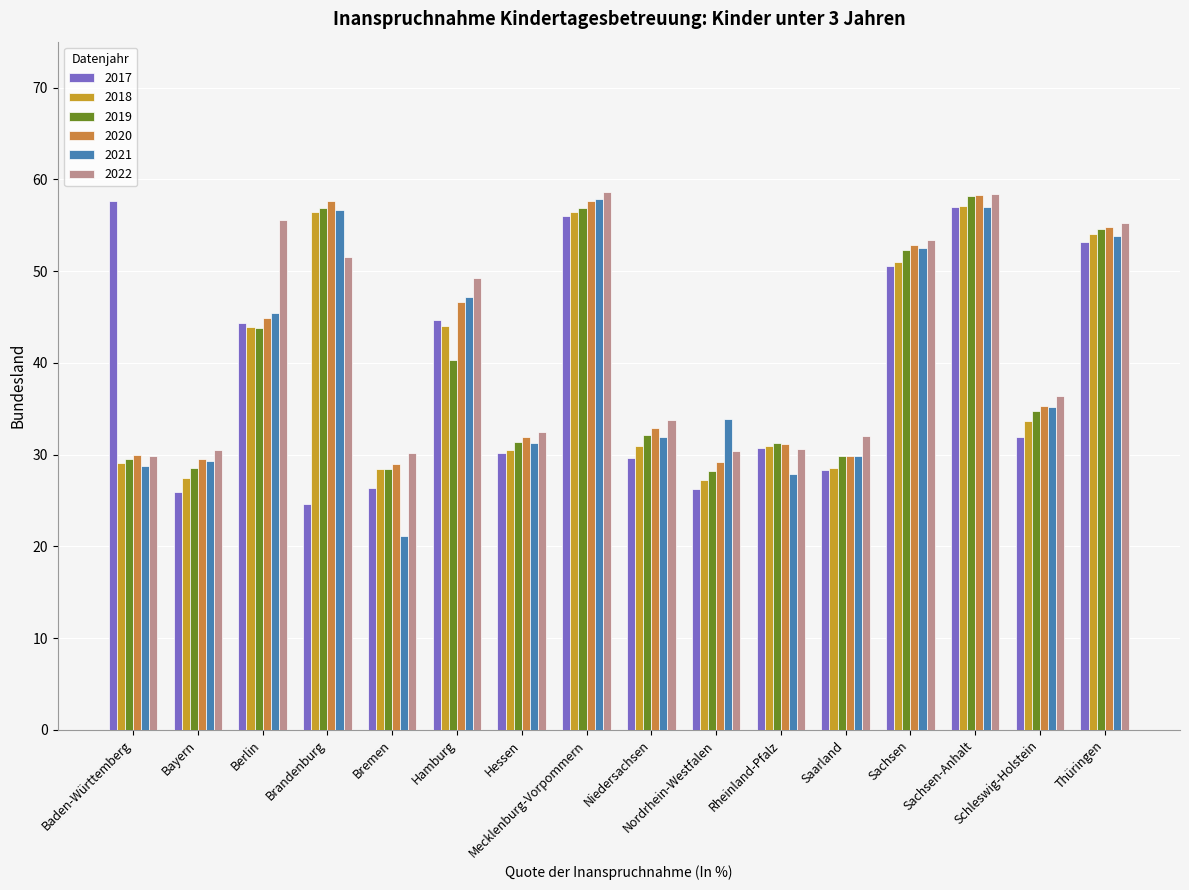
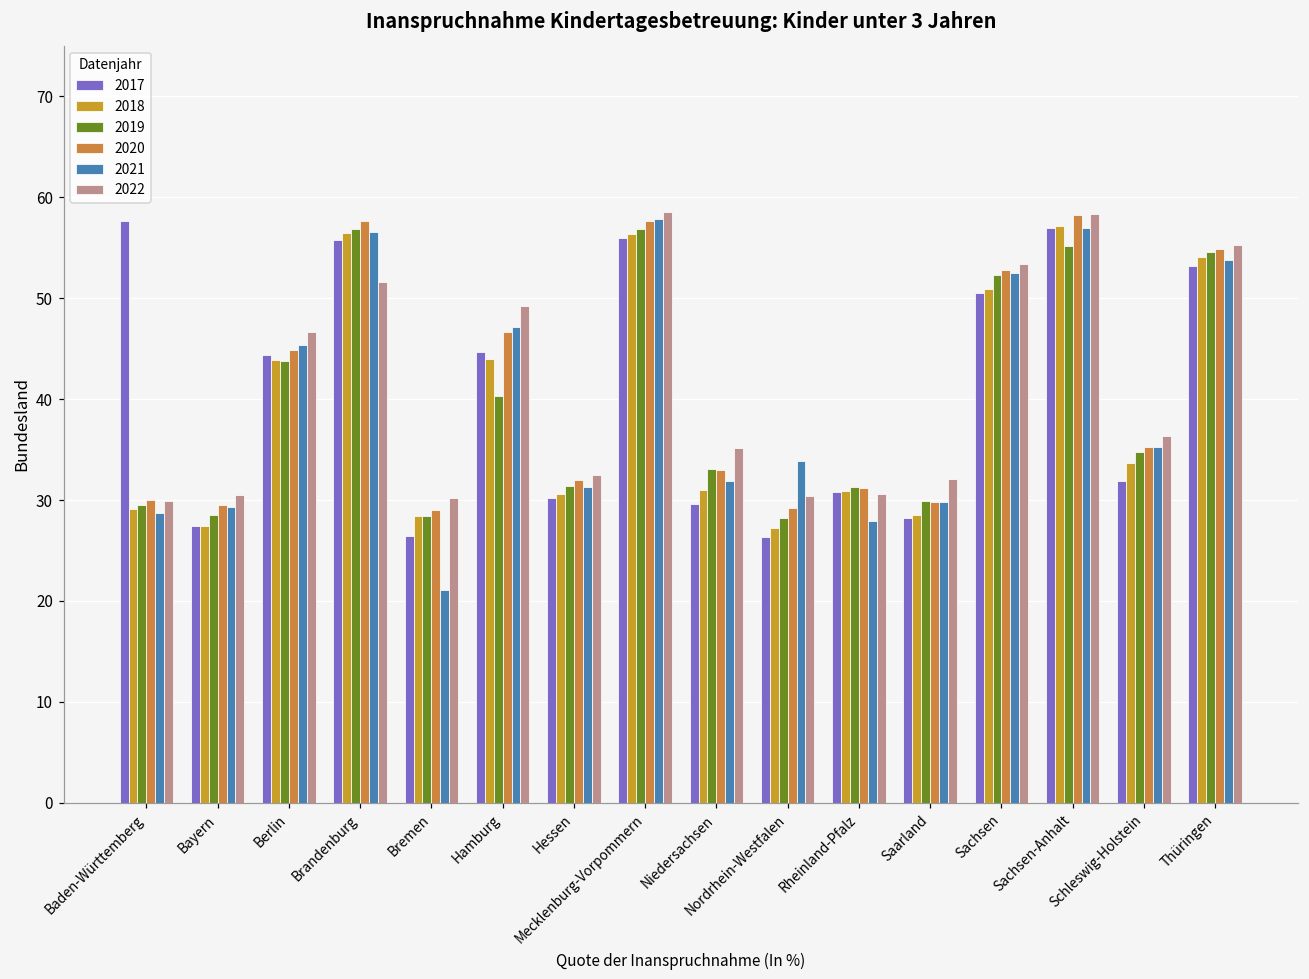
2017, Bayern: 26 -> 27
2022, Berlin: 56 -> 47
2017, Brandenburg: 25 -> 56
2019, Niedersachsen: 32 -> 33
2022, Niedersachsen: 34 -> 35
2019, Sachsen-Anhalt: 58 -> 55
